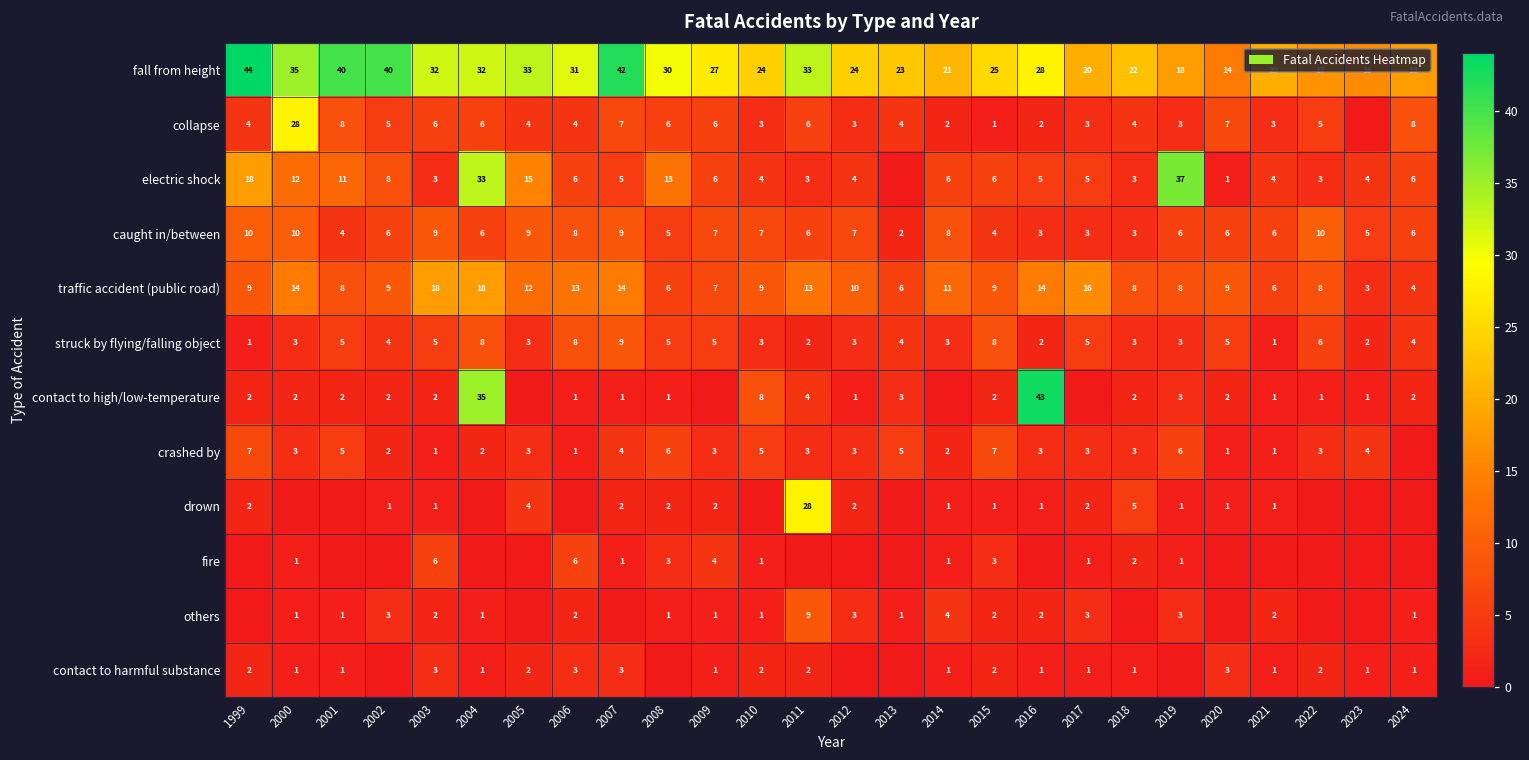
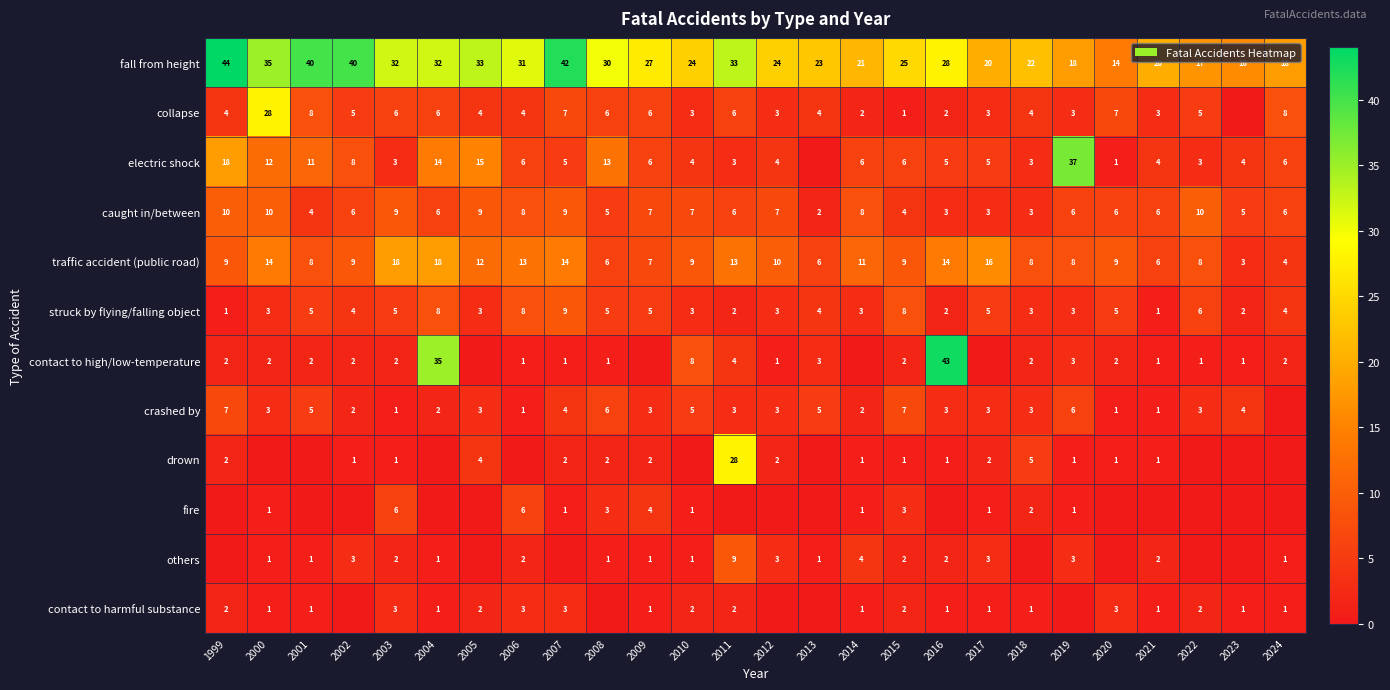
electric shock, 2004: 33 -> 14
